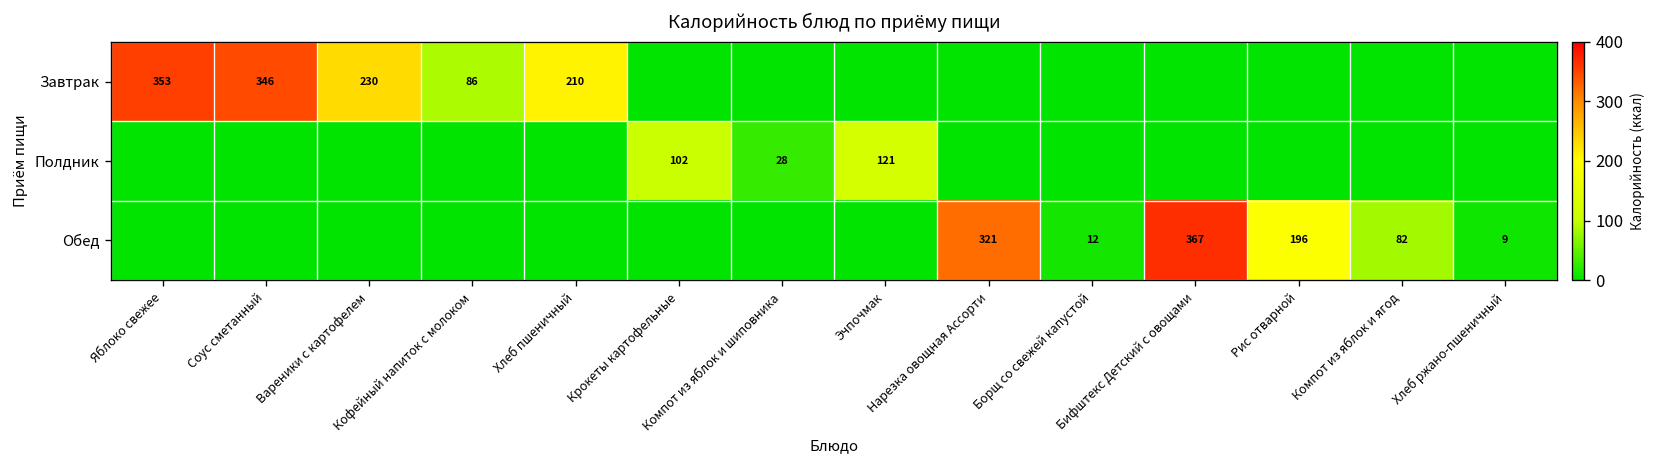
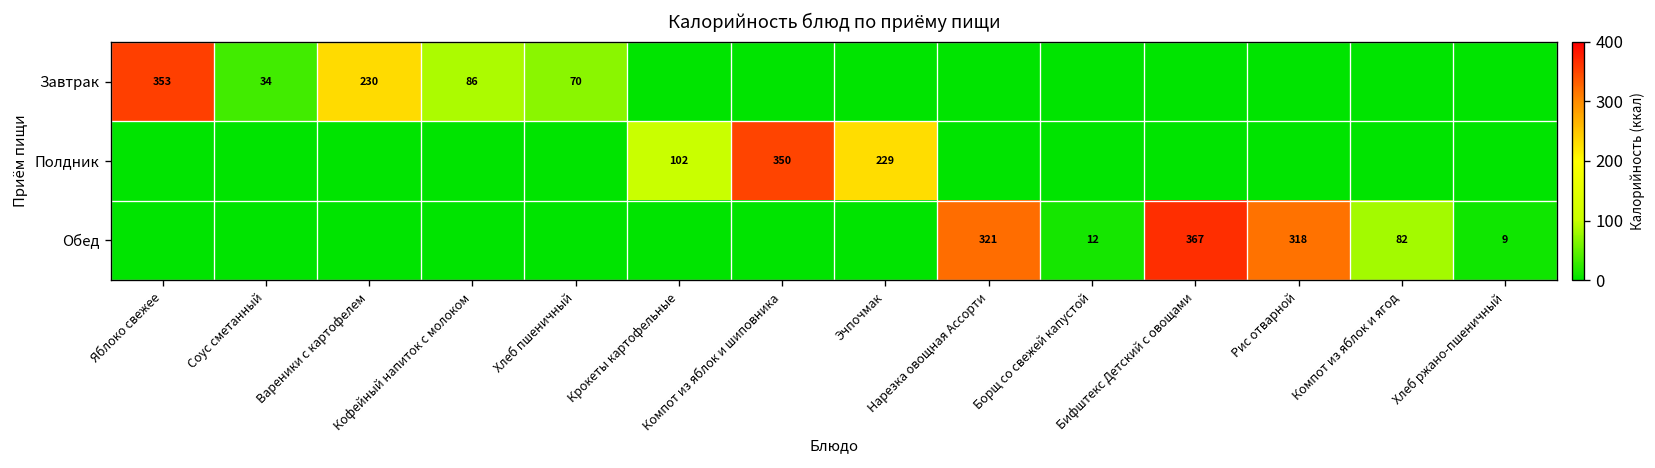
Завтрак, Соус сметанный: 346 -> 34
Завтрак, Хлеб пшеничный: 210 -> 70
Полдник, Компот из яблок и шиповника: 28 -> 350
Полдник, Эчпочмак: 121 -> 229
Обед, Рис отварной: 196 -> 318
